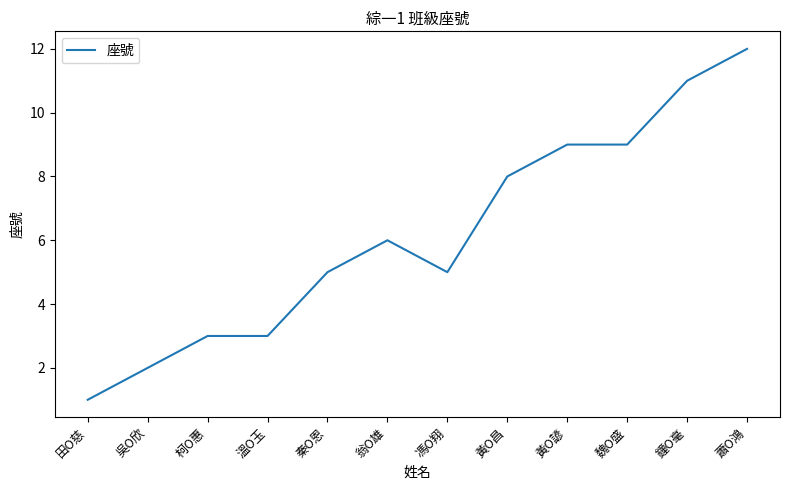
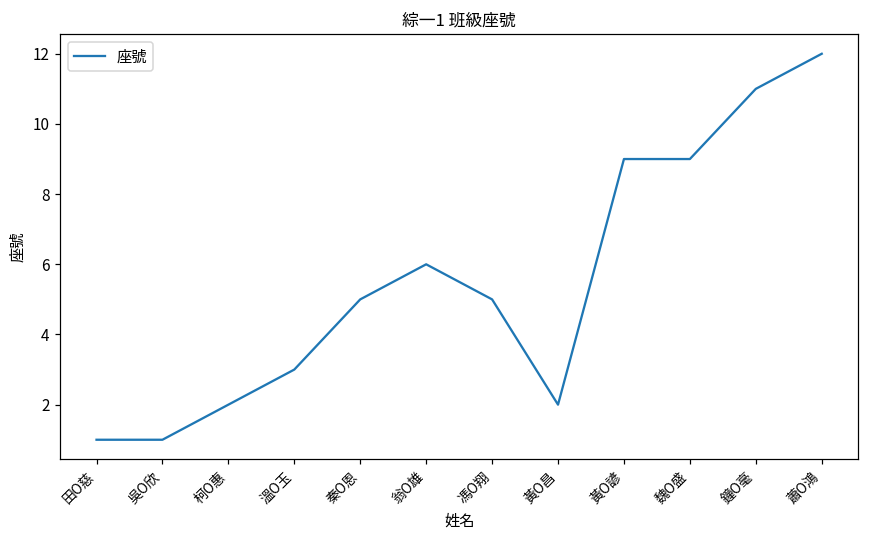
吳O欣: 2 -> 1
柯O惠: 3 -> 2
黃O昌: 8 -> 2
